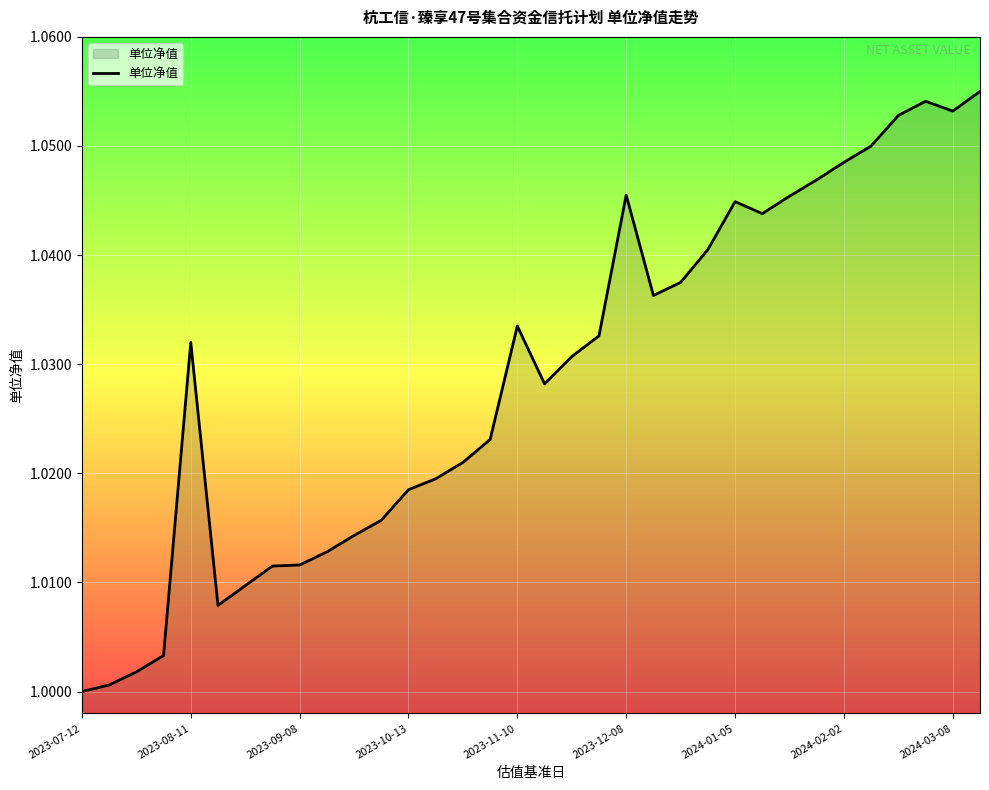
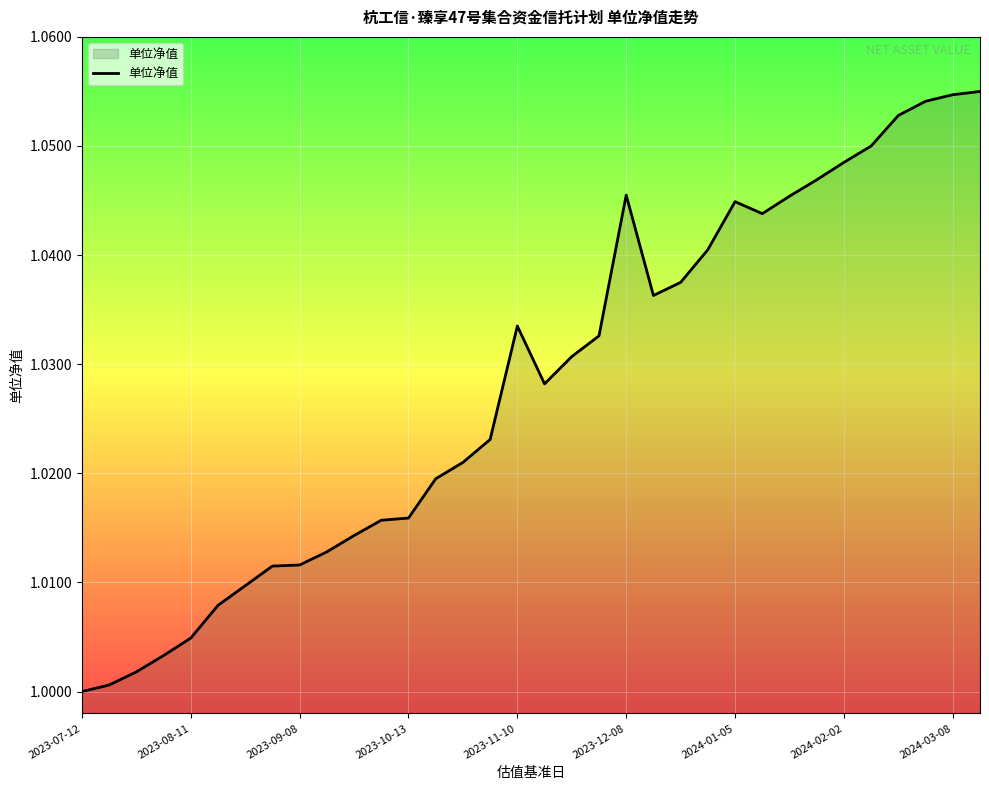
2023-08-11: 1.0320 -> 1.0049
2023-10-13: 1.0185 -> 1.0159
2024-03-08: 1.0532 -> 1.0547
